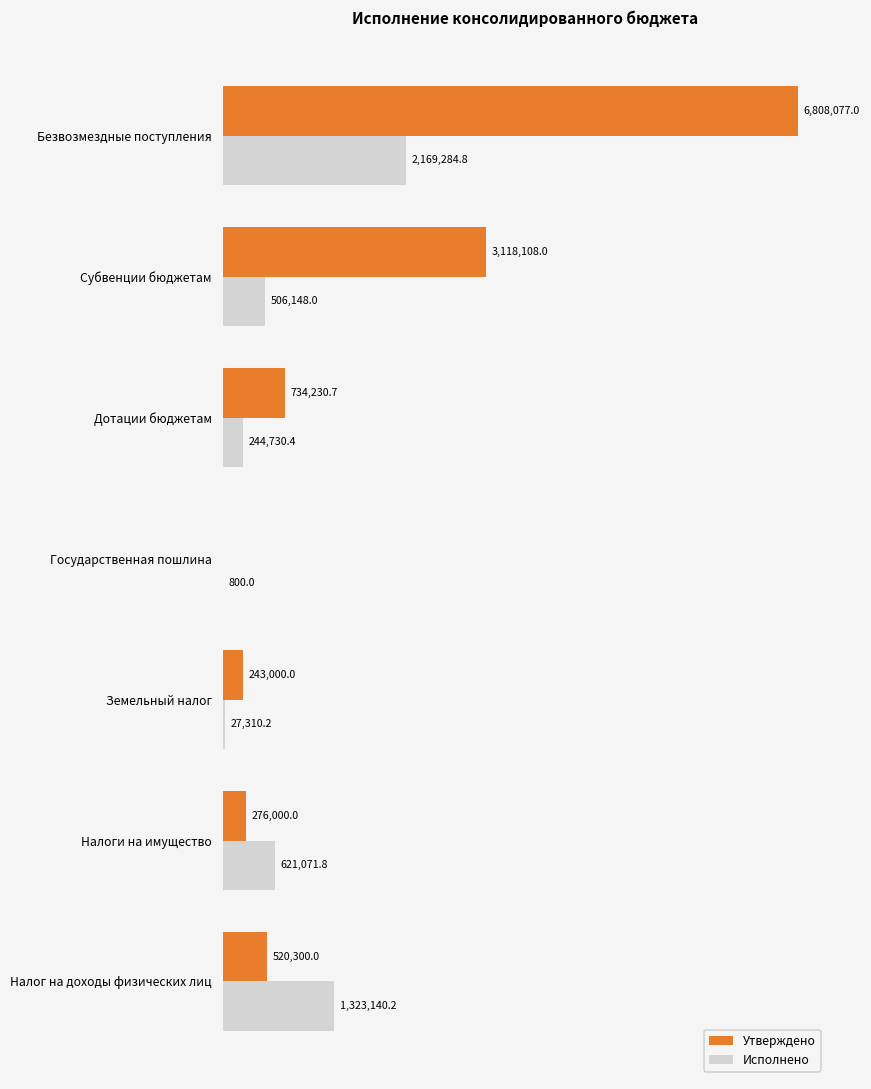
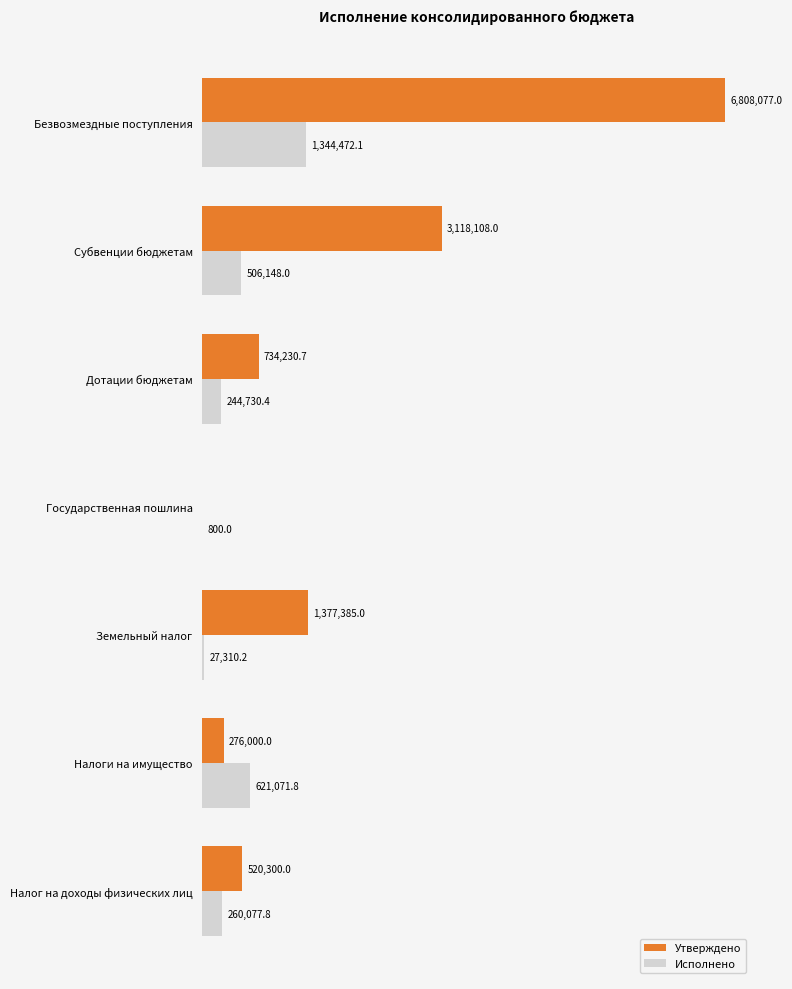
Исполнено, Безвозмездные поступления: 2,169,284.8 -> 1,344,472.1
Утверждено, Земельный налог: 243,000.0 -> 1,377,385.0
Исполнено, Налог на доходы физических лиц: 1,323,140.2 -> 260,077.8
